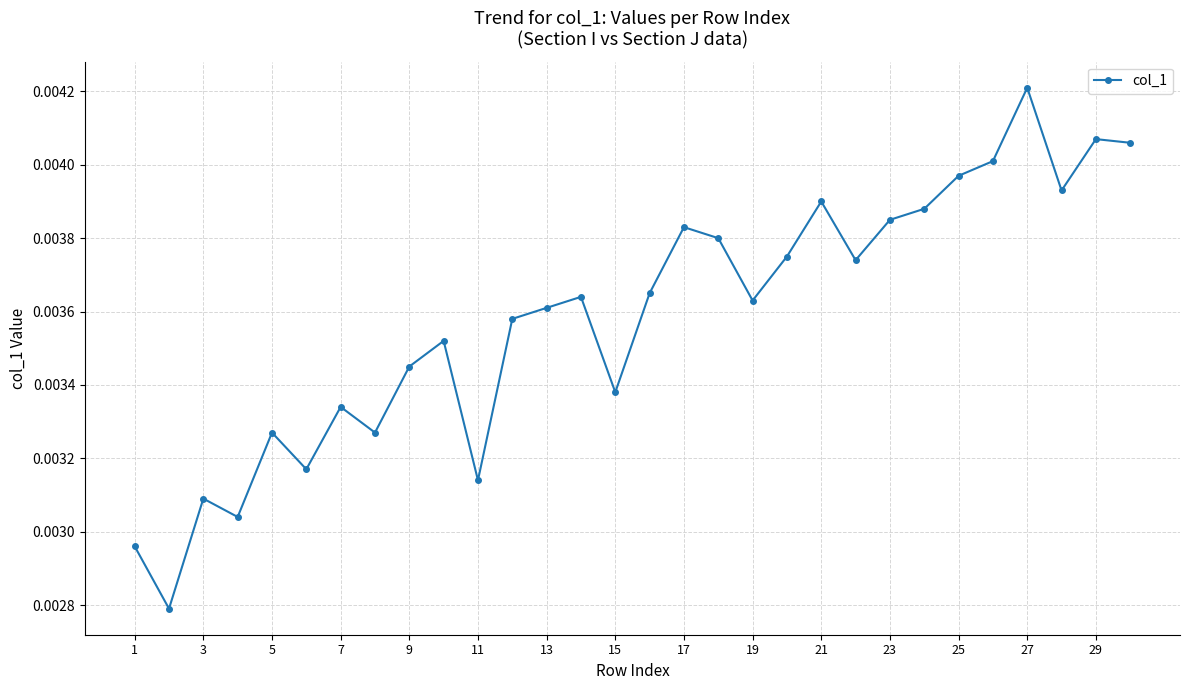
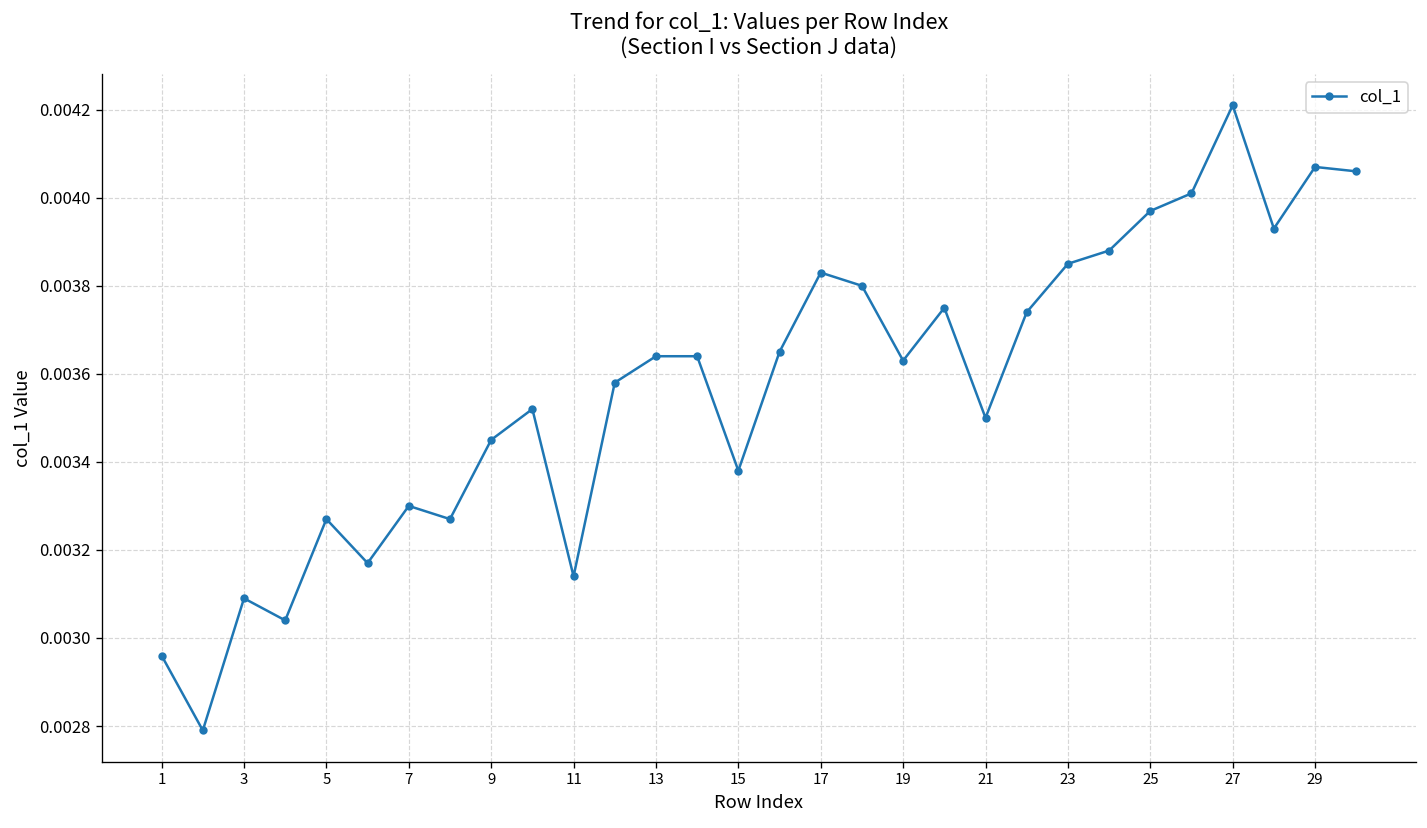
7: 0.00334 -> 0.00330
13: 0.00361 -> 0.00364
21: 0.0039 -> 0.0035
